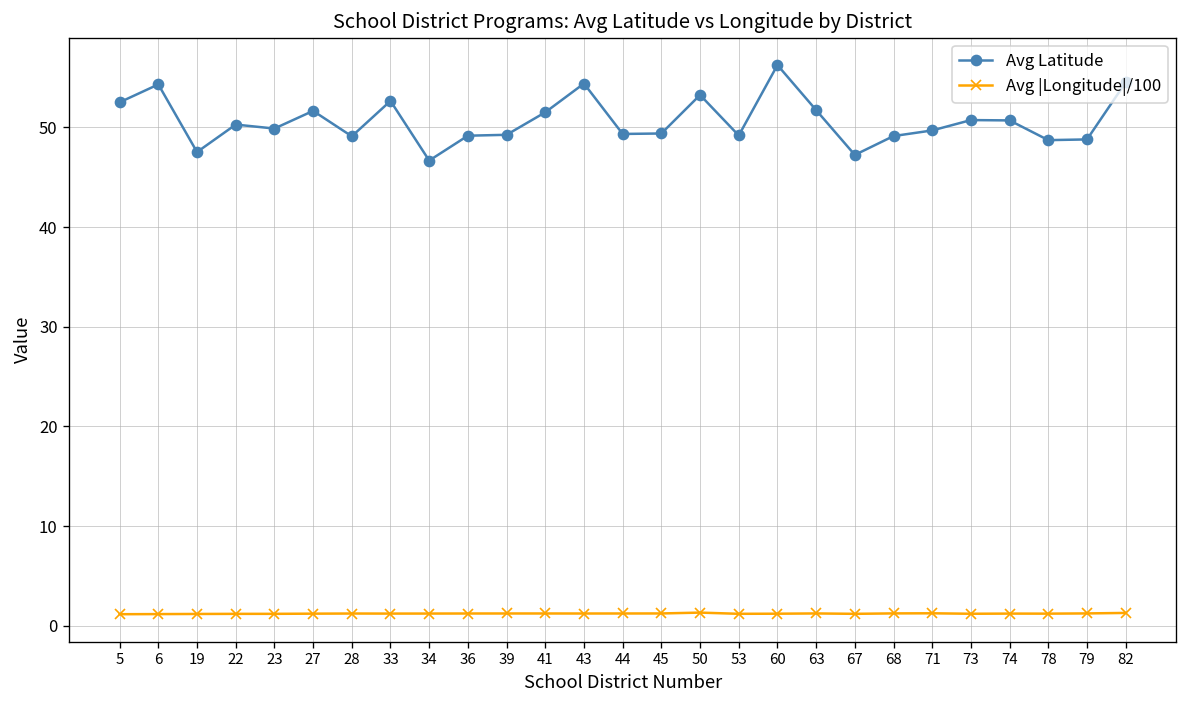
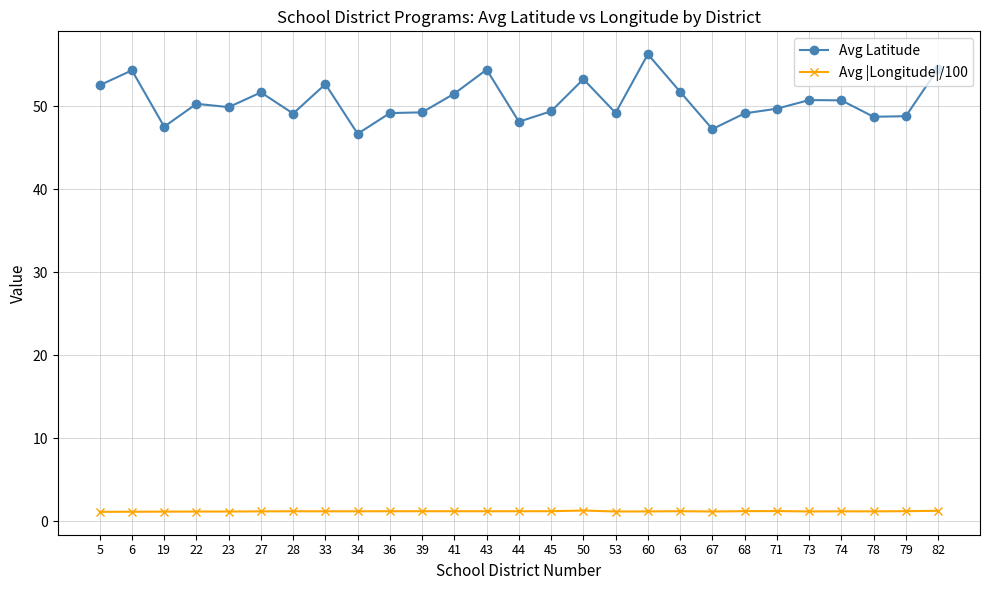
Avg Latitude, 44: 49 -> 48
